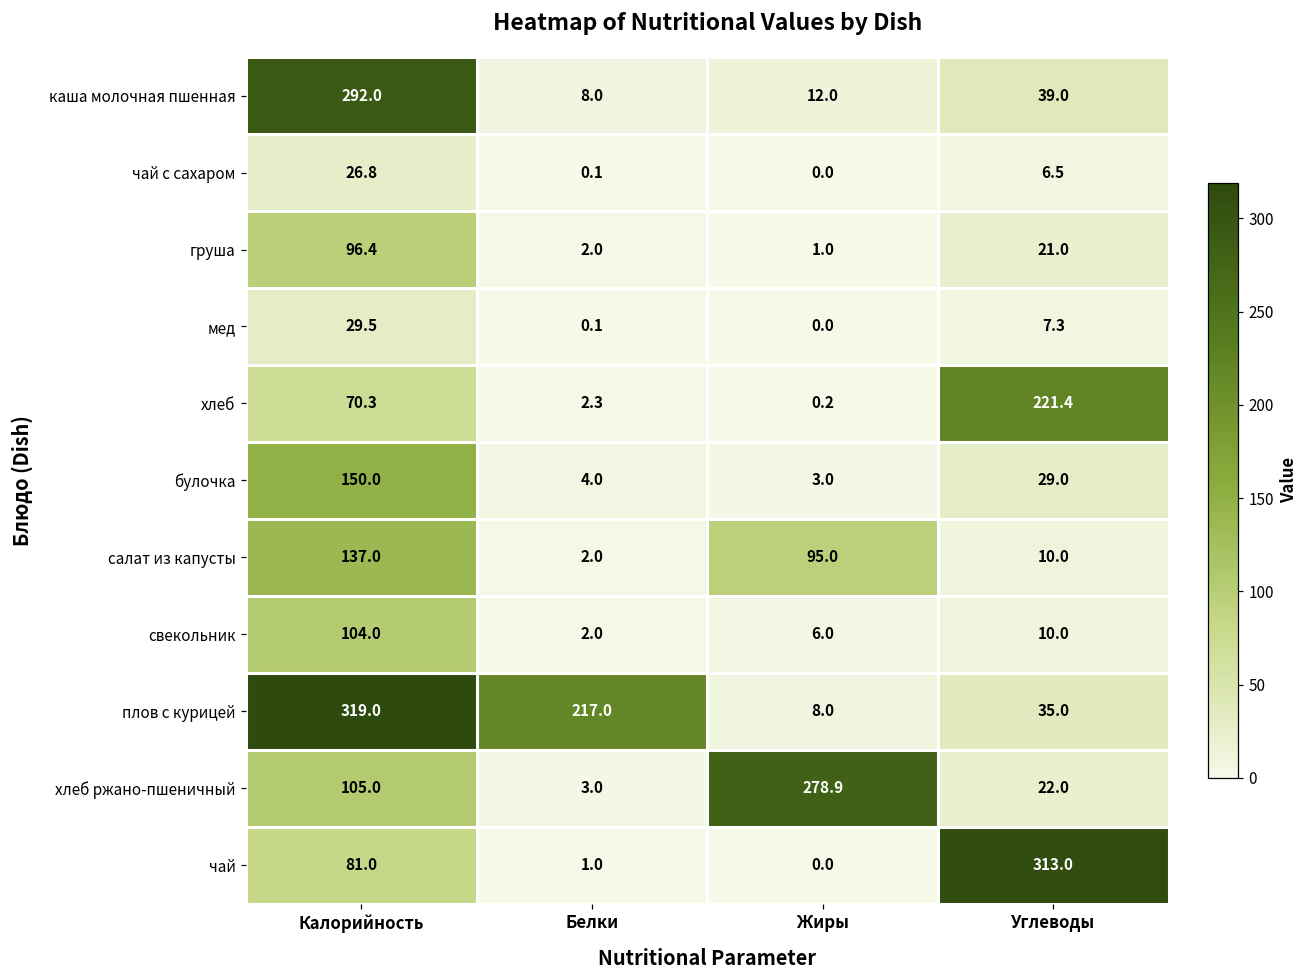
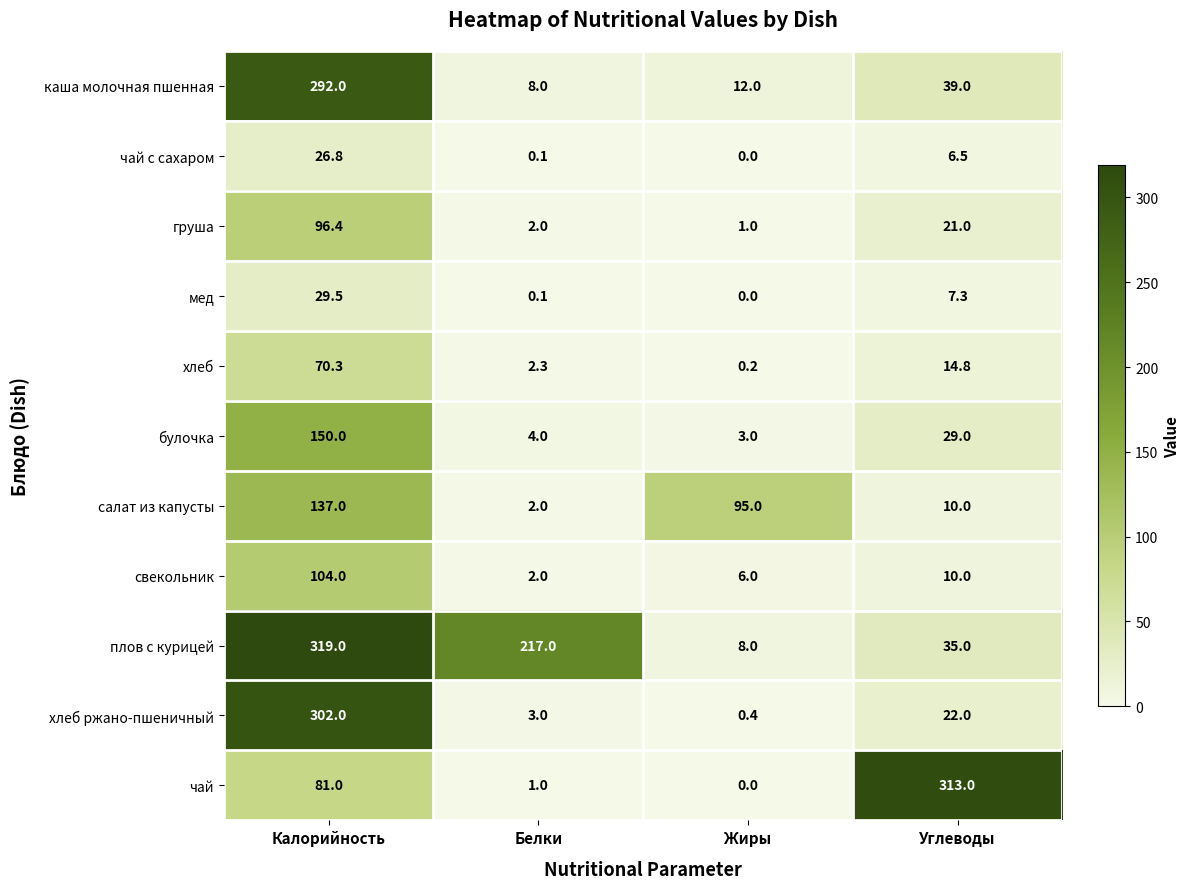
хлеб, Углеводы: 221.4 -> 14.8
хлеб ржано-пшеничный, Калорийность: 105.0 -> 302.0
хлеб ржано-пшеничный, Жиры: 278.9 -> 0.4
